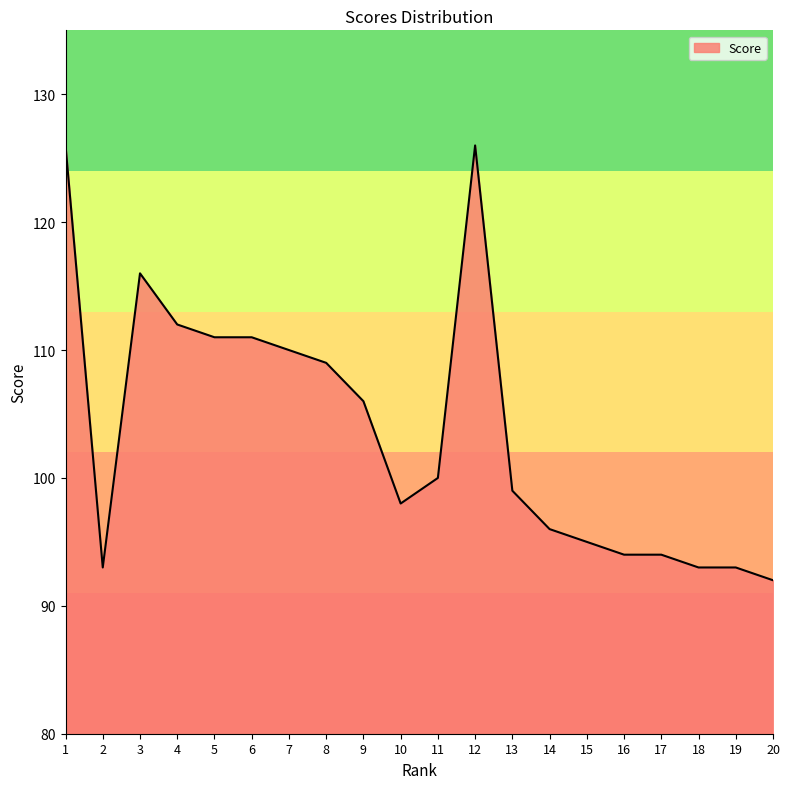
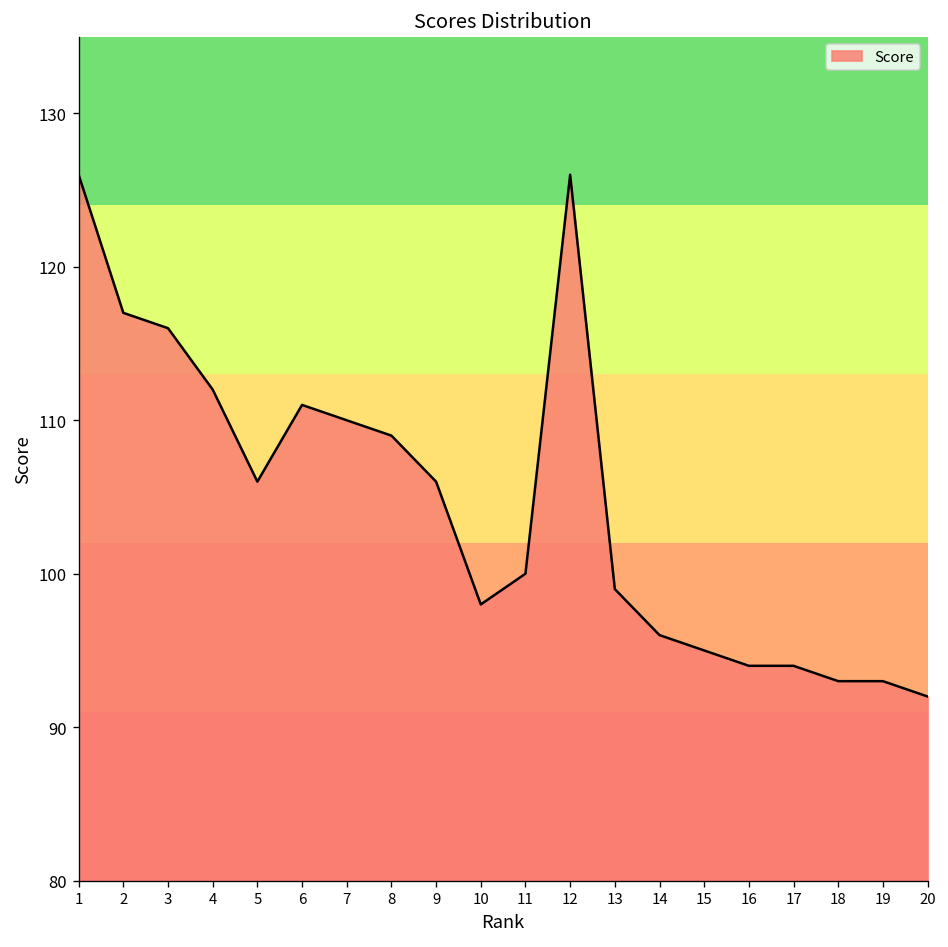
2: 93 -> 117
5: 111 -> 106
